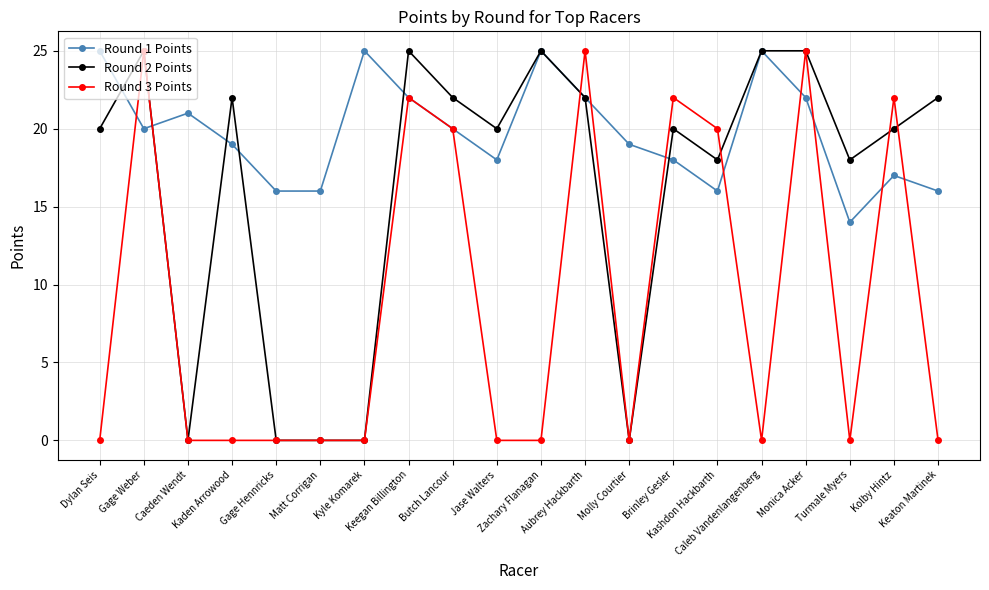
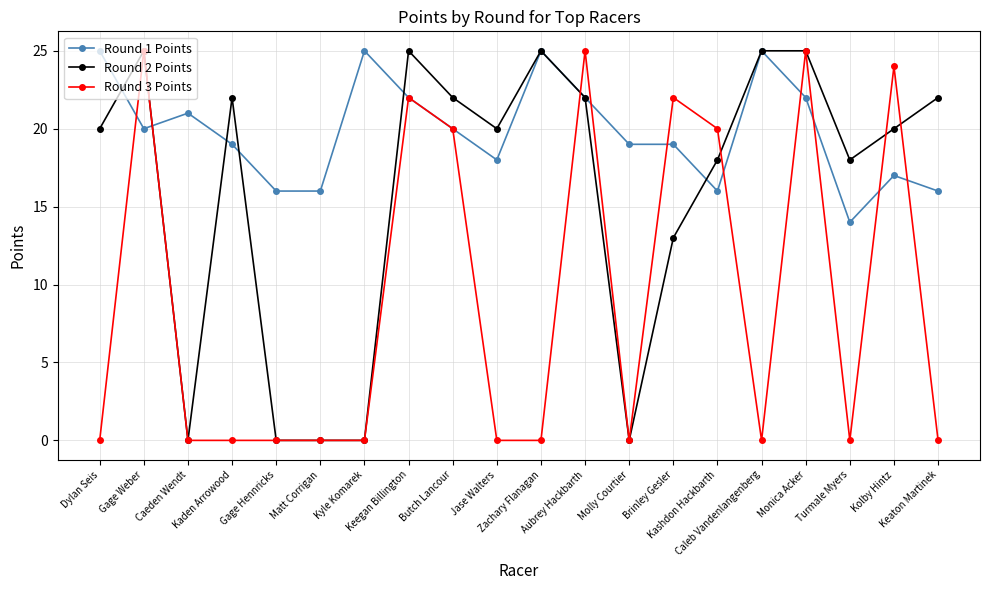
Round 1 Points, Brinley Gesler: 18 -> 19
Round 2 Points, Brinley Gesler: 20 -> 13
Round 3 Points, Kolby Hintz: 22 -> 24
